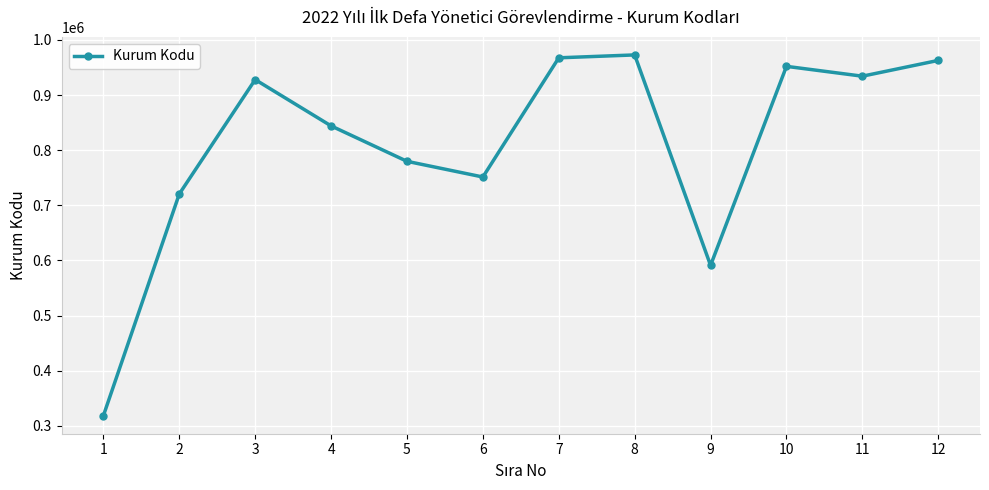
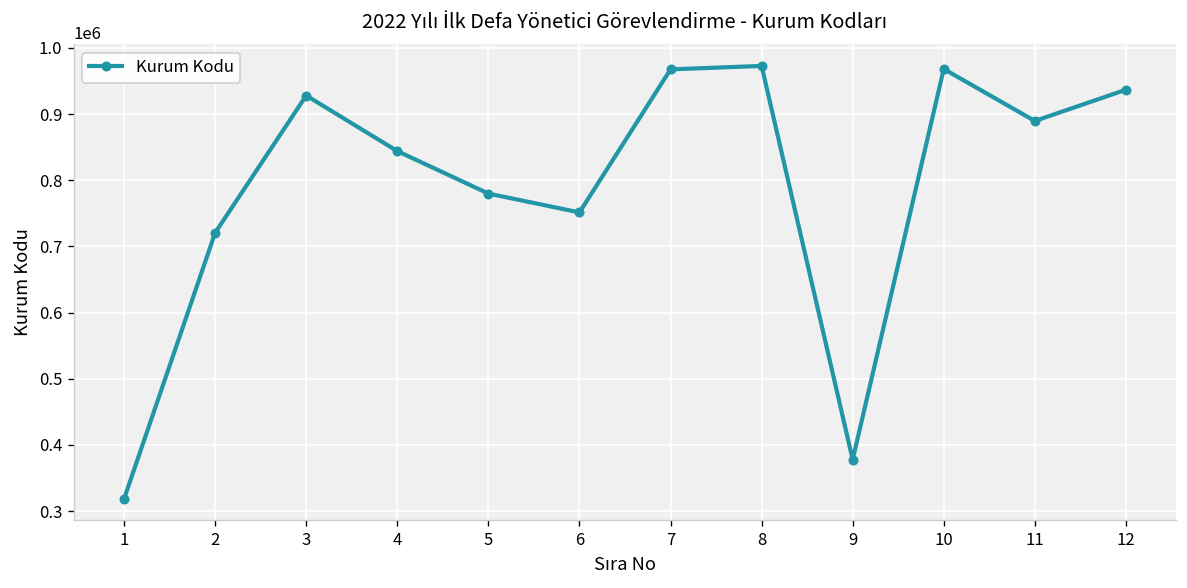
9: 590000 -> 380000
10: 950000 -> 970000
11: 930000 -> 890000
12: 960000 -> 940000
